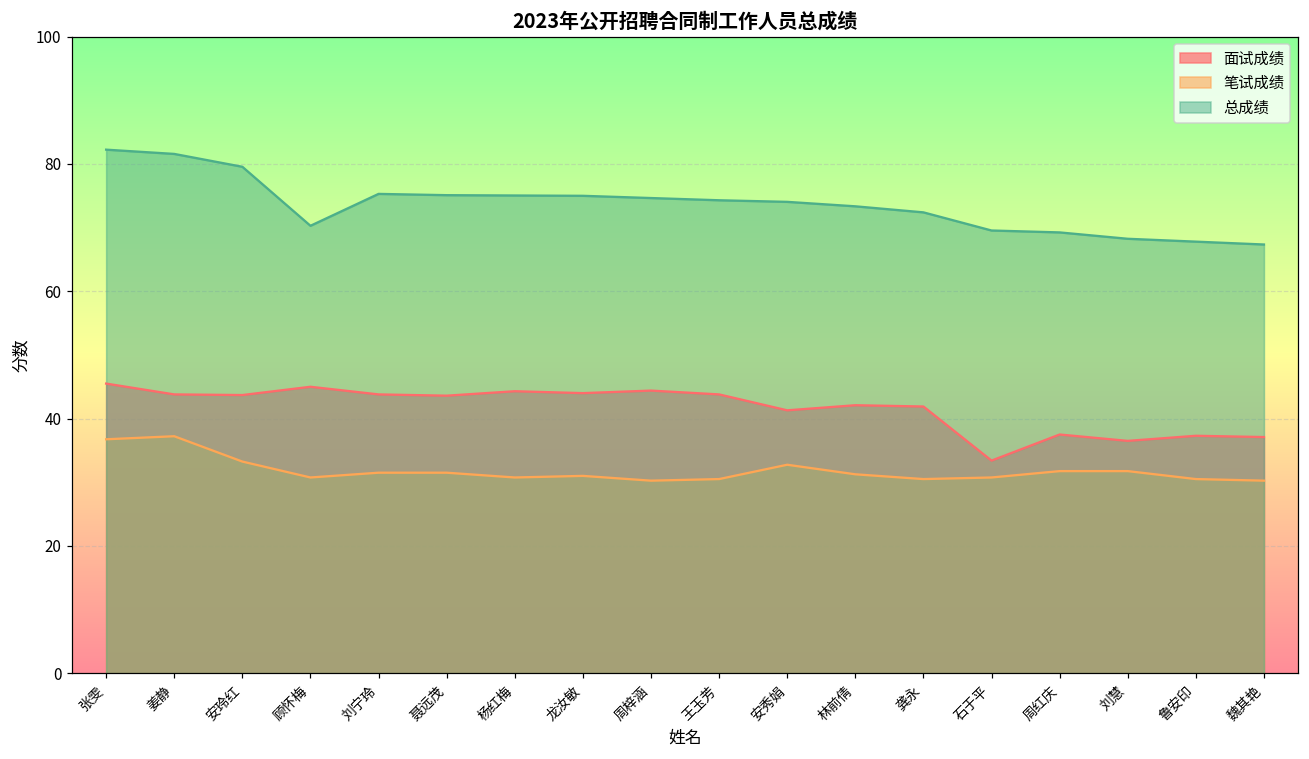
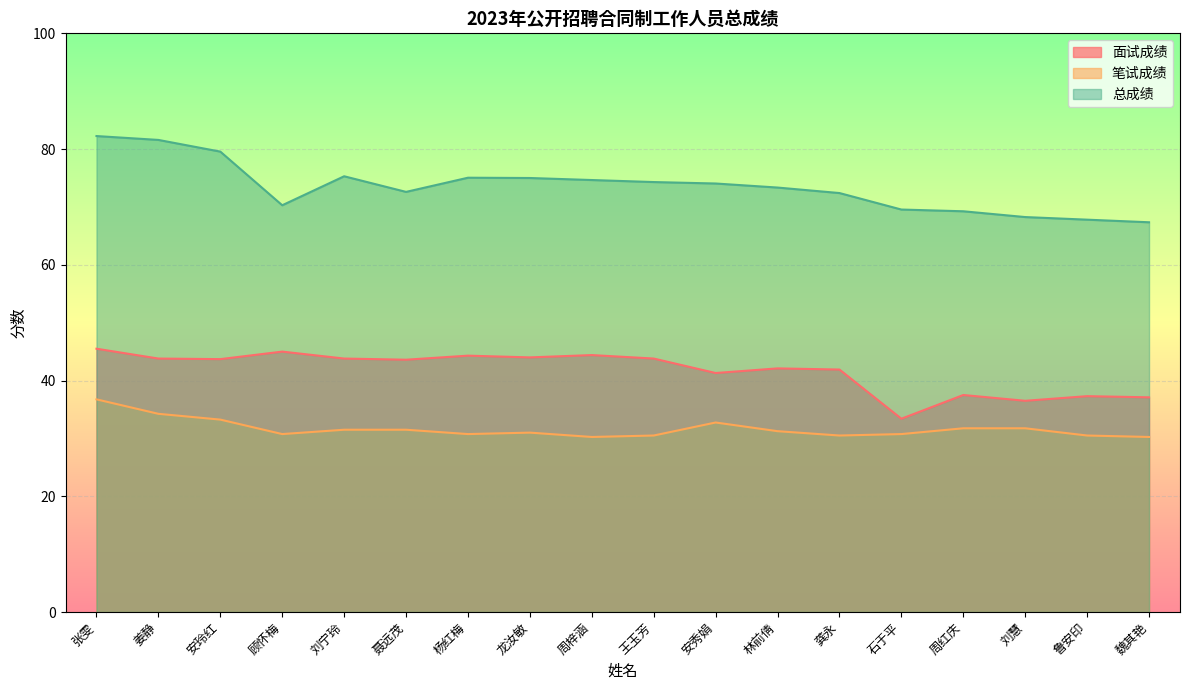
笔试成绩, 姜静: 37 -> 34
总成绩, 聂远茂: 75 -> 73
